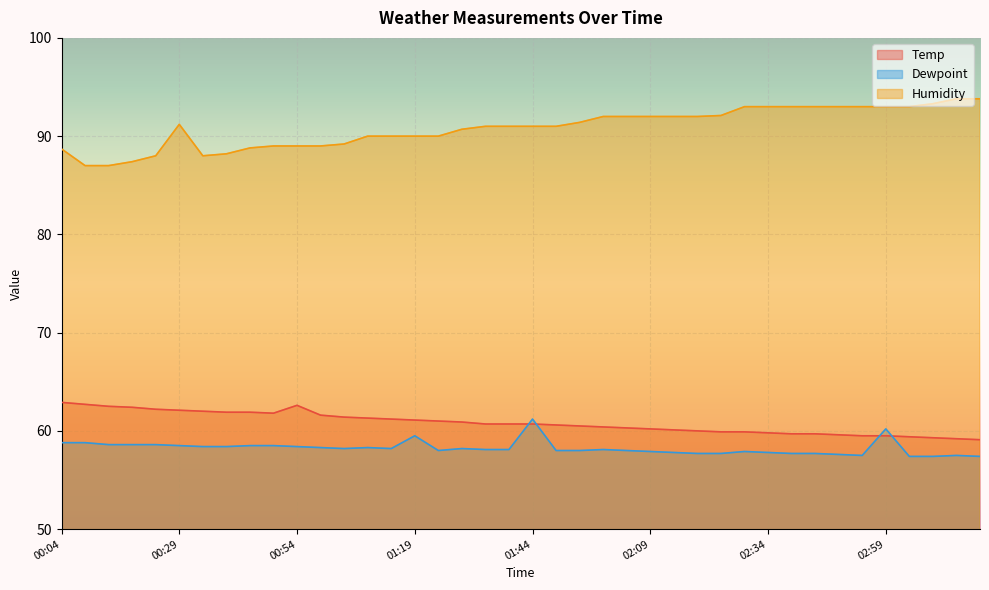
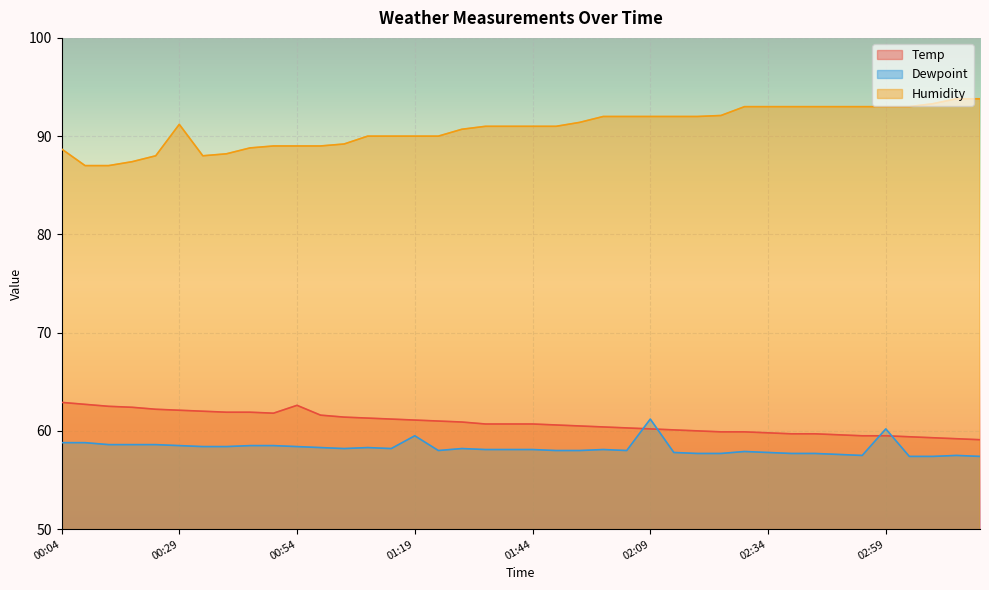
Dewpoint, 01:44: 61 -> 58
Dewpoint, 02:09: 58 -> 61
